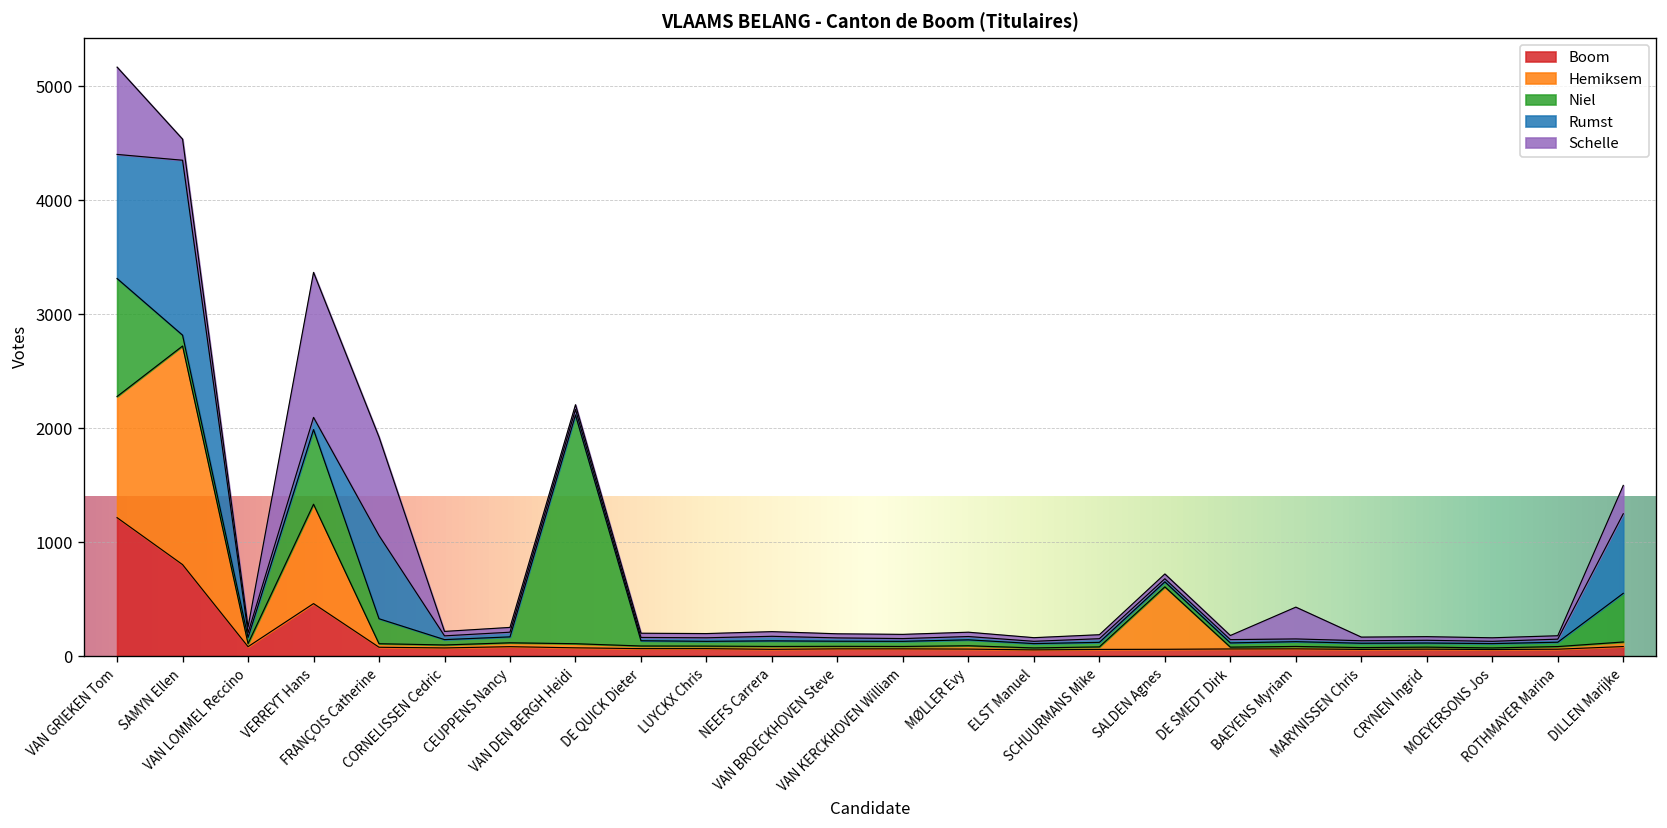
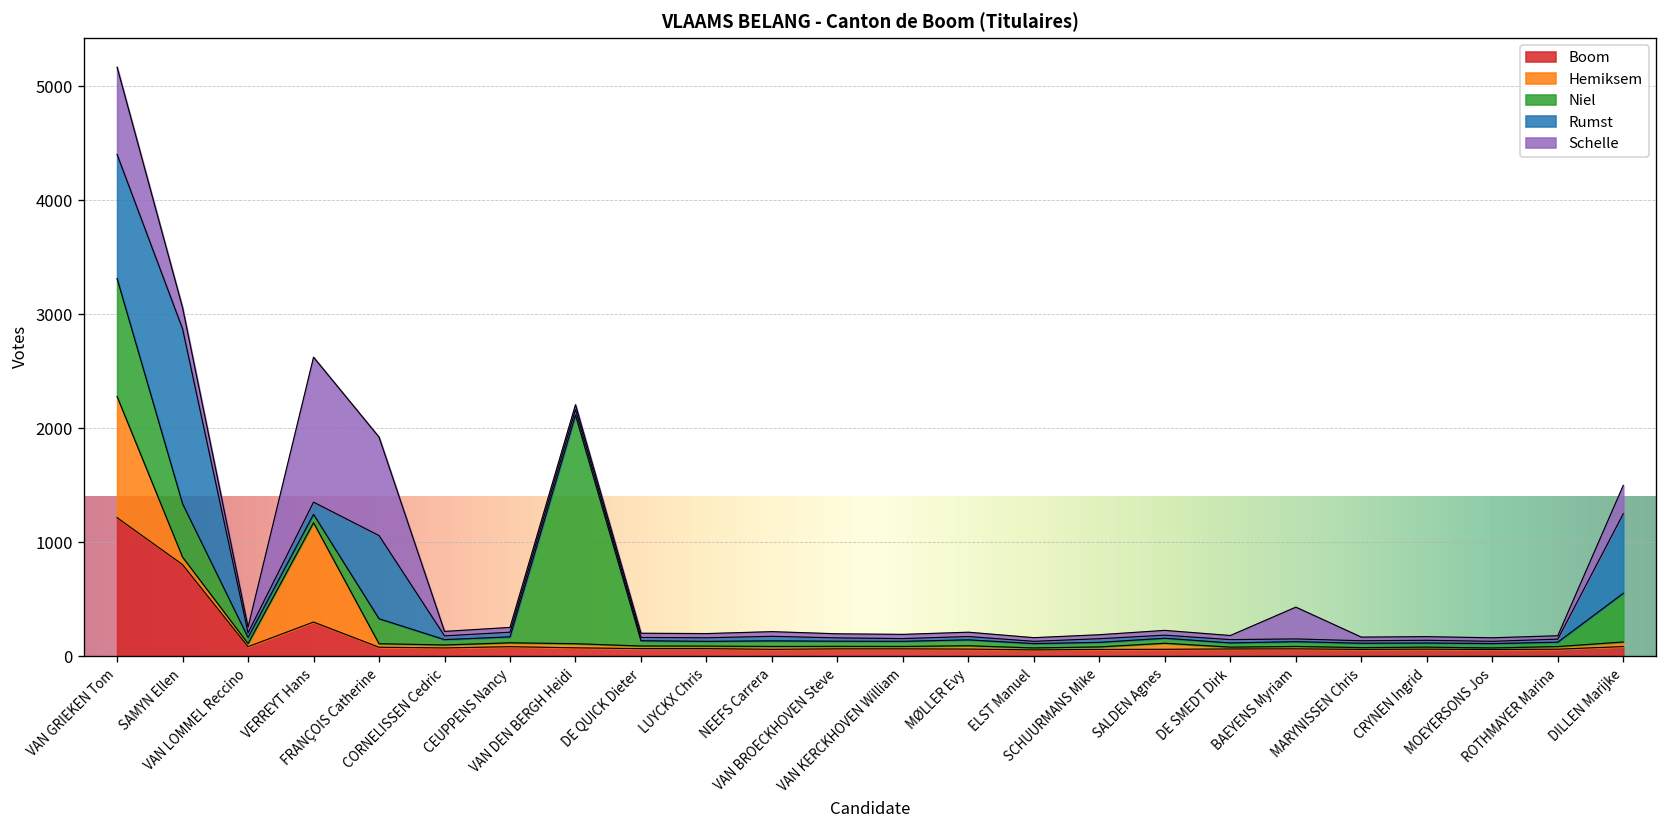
Hemiksem, SAMYN Ellen: 1900 -> 100
Niel, SAMYN Ellen: 100 -> 500
Boom, VERREYT Hans: 500 -> 300
Niel, VERREYT Hans: 700 -> 100
Hemiksem, SALDEN Agnes: 500 -> 100
